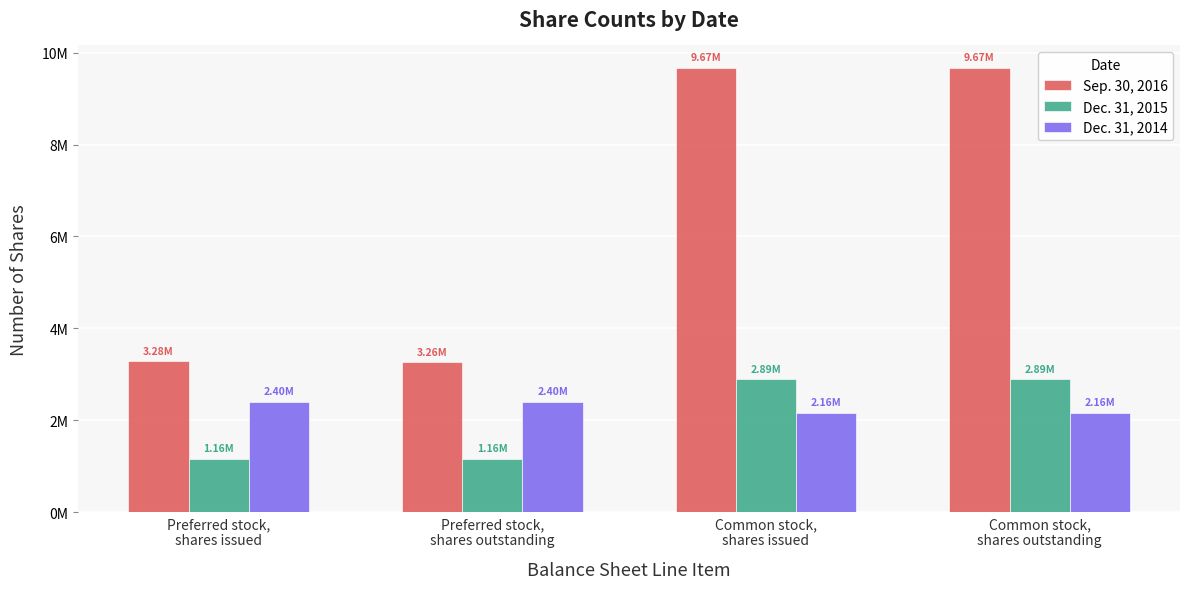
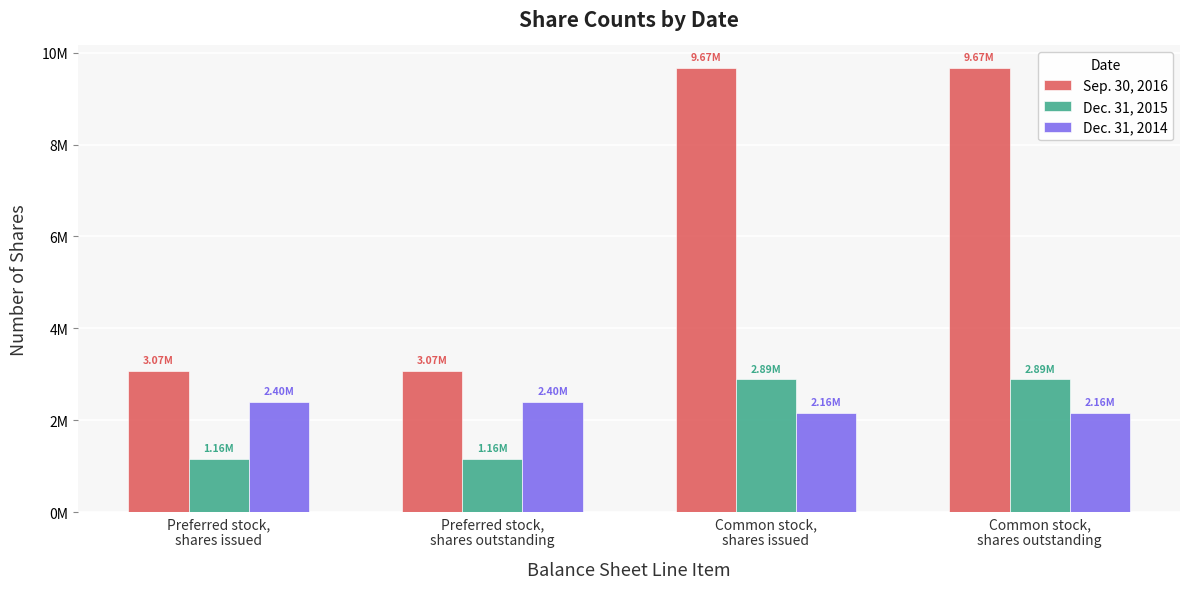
Sep. 30, 2016, Preferred stock, shares issued: 3.28M -> 3.07M
Sep. 30, 2016, Preferred stock, shares outstanding: 3.26M -> 3.07M
